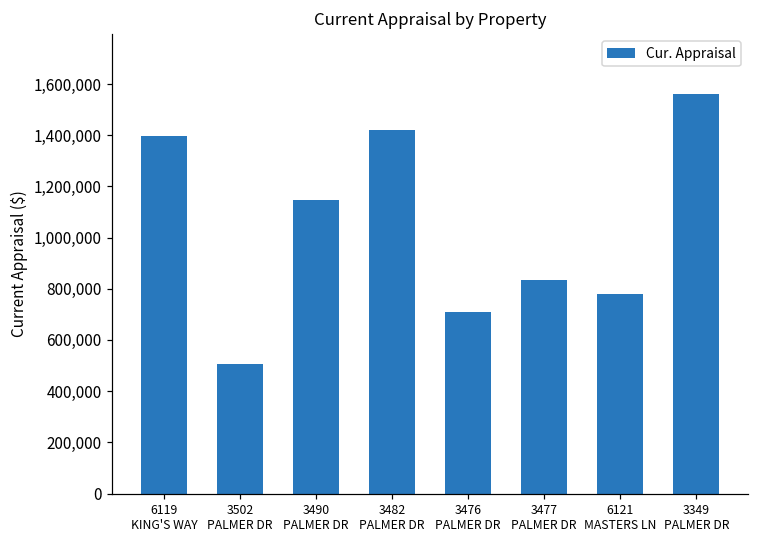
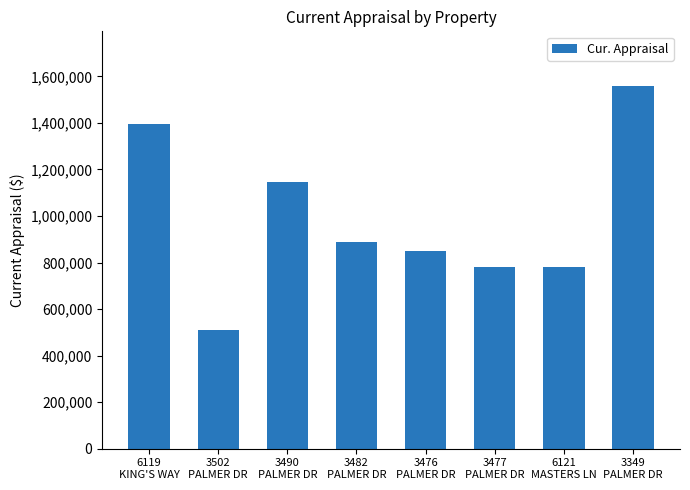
3482 PALMER DR: 1,420,000 -> 890,000
3476 PALMER DR: 710,000 -> 850,000
3477 PALMER DR: 830,000 -> 780,000
